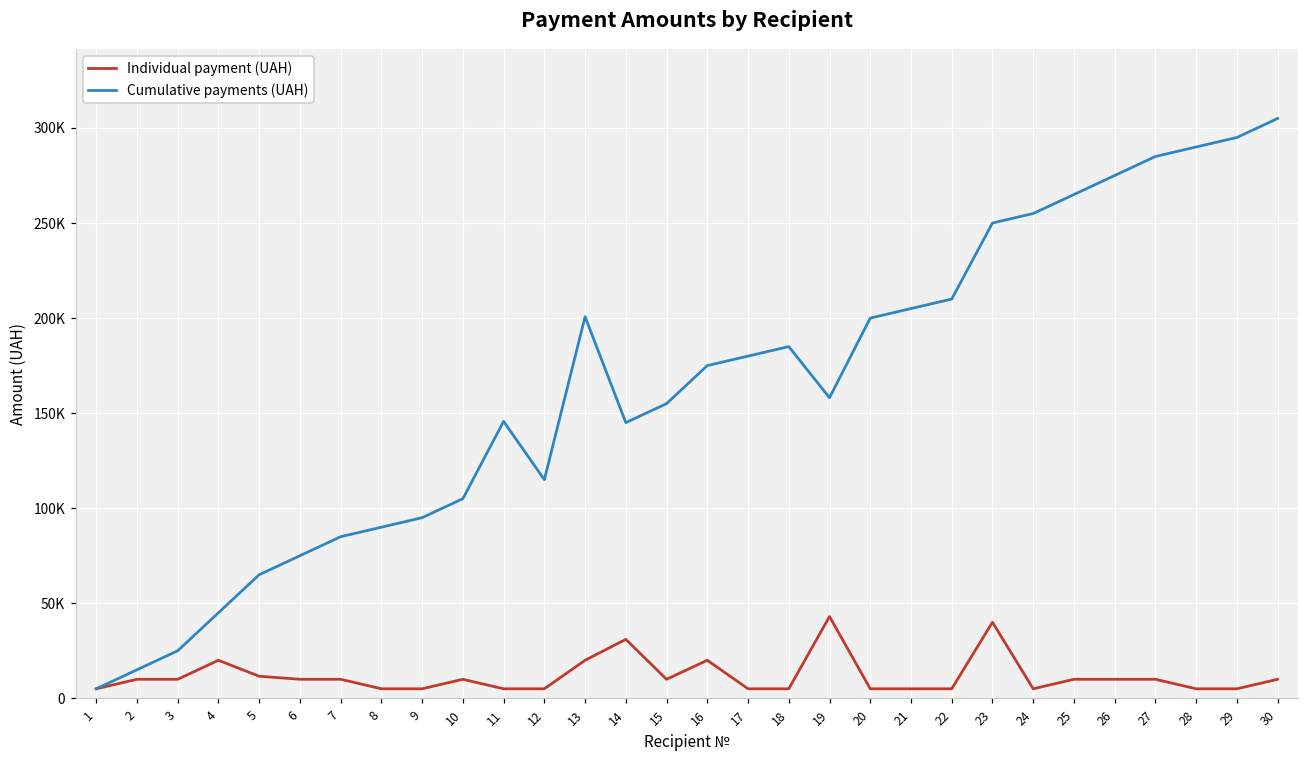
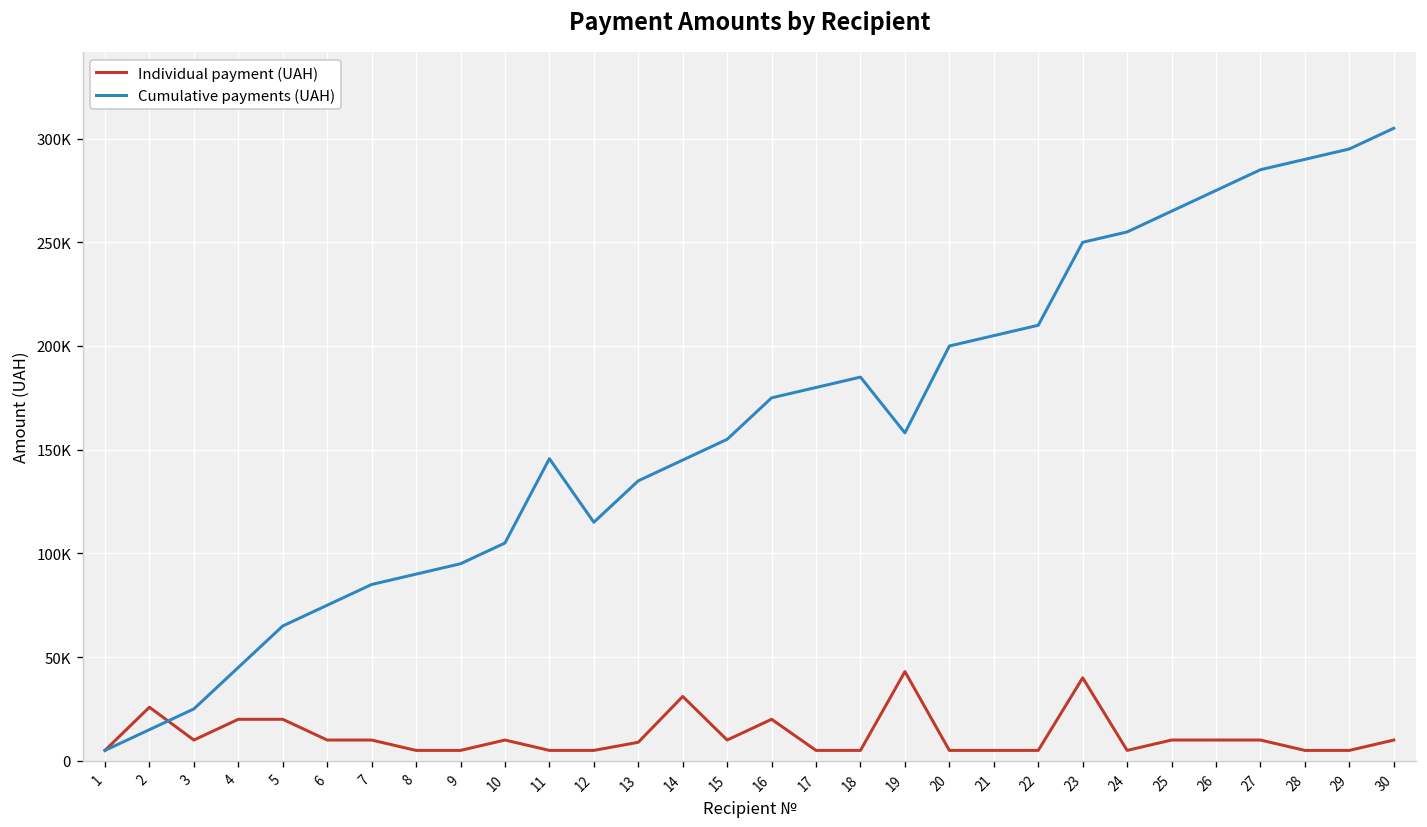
Individual payment (UAH), 2: 10000 -> 26000
Individual payment (UAH), 5: 12000 -> 20000
Individual payment (UAH), 13: 20000 -> 9000
Cumulative payments (UAH), 13: 201000 -> 135000
